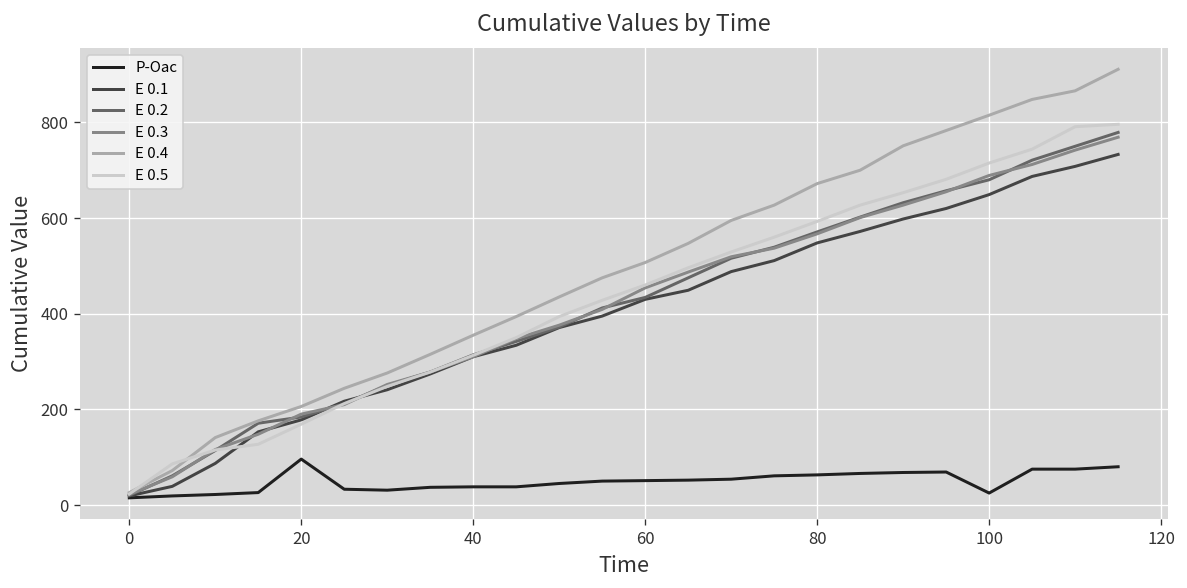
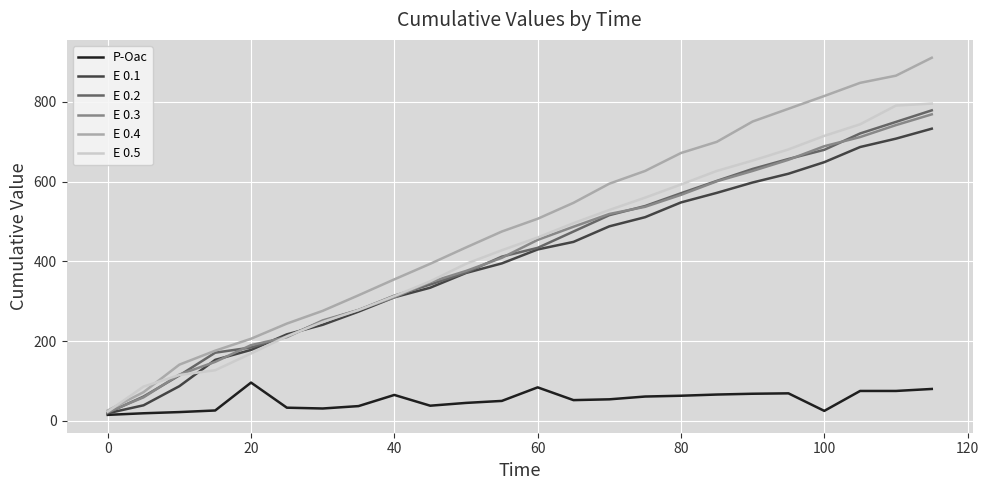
P-Oac, 40: 40 -> 70
P-Oac, 60: 50 -> 80
